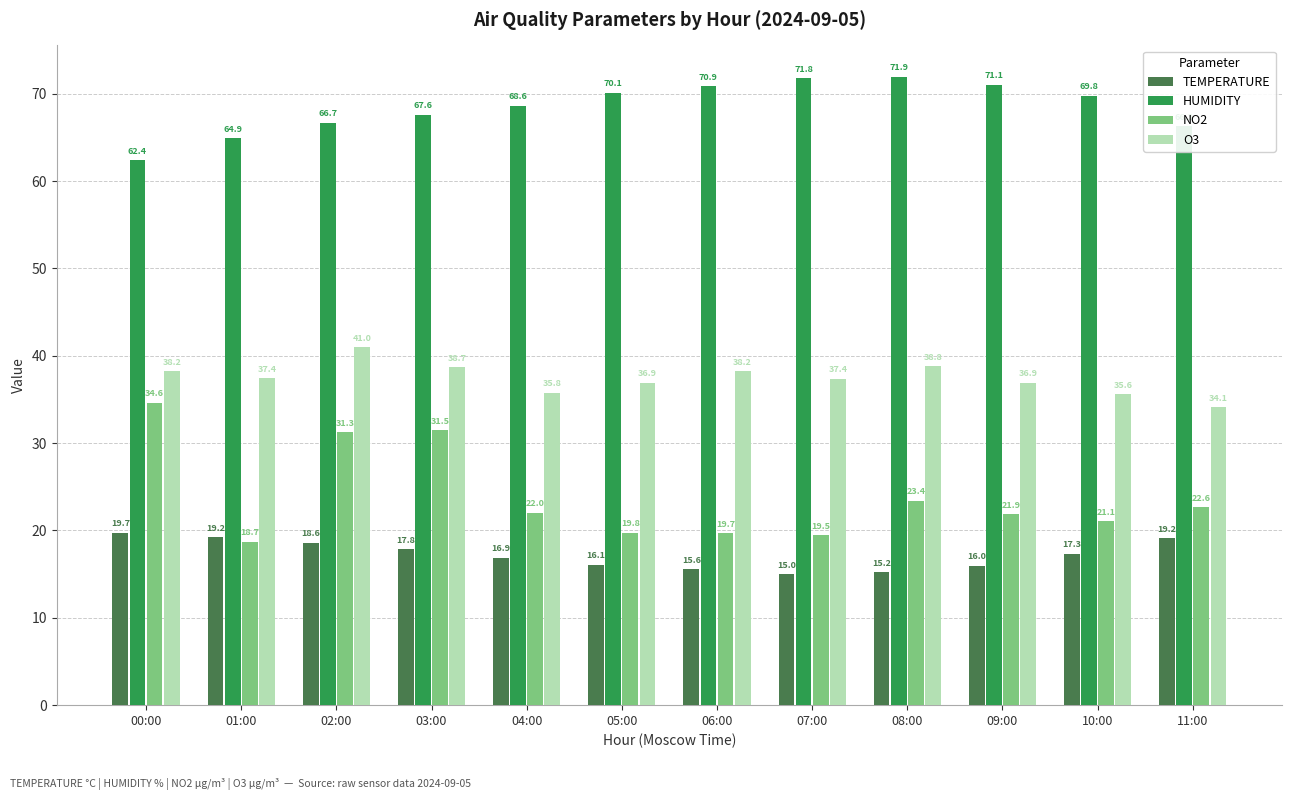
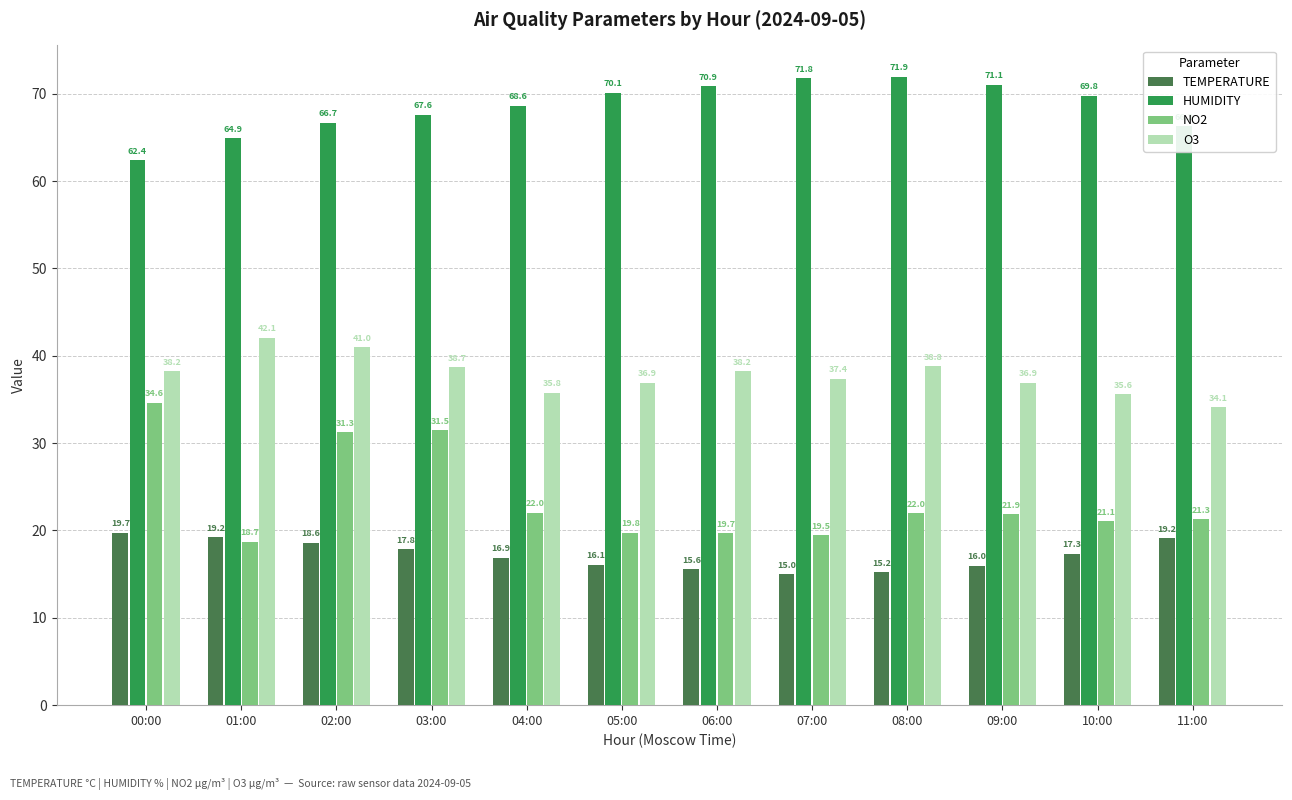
O3, 01:00: 37.4 -> 42.1
NO2, 08:00: 23.4 -> 22.0
NO2, 11:00: 22.6 -> 21.3
